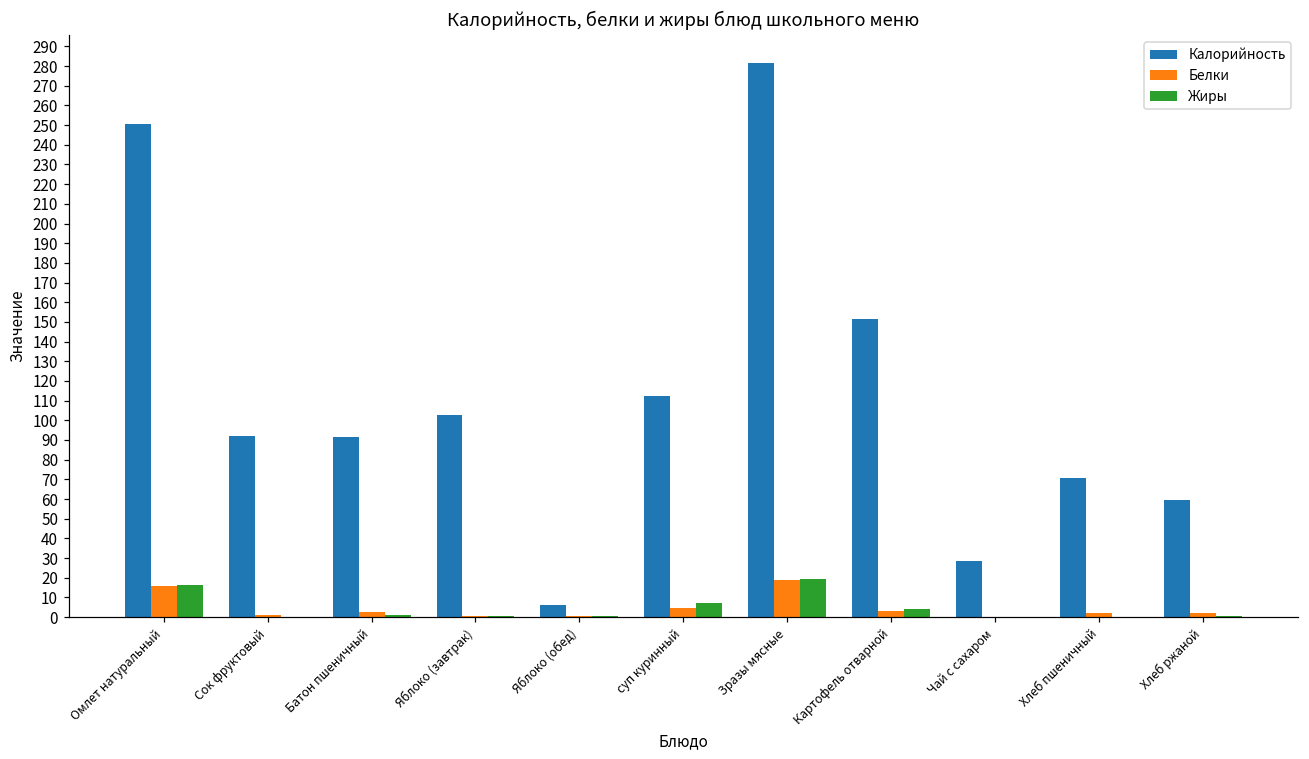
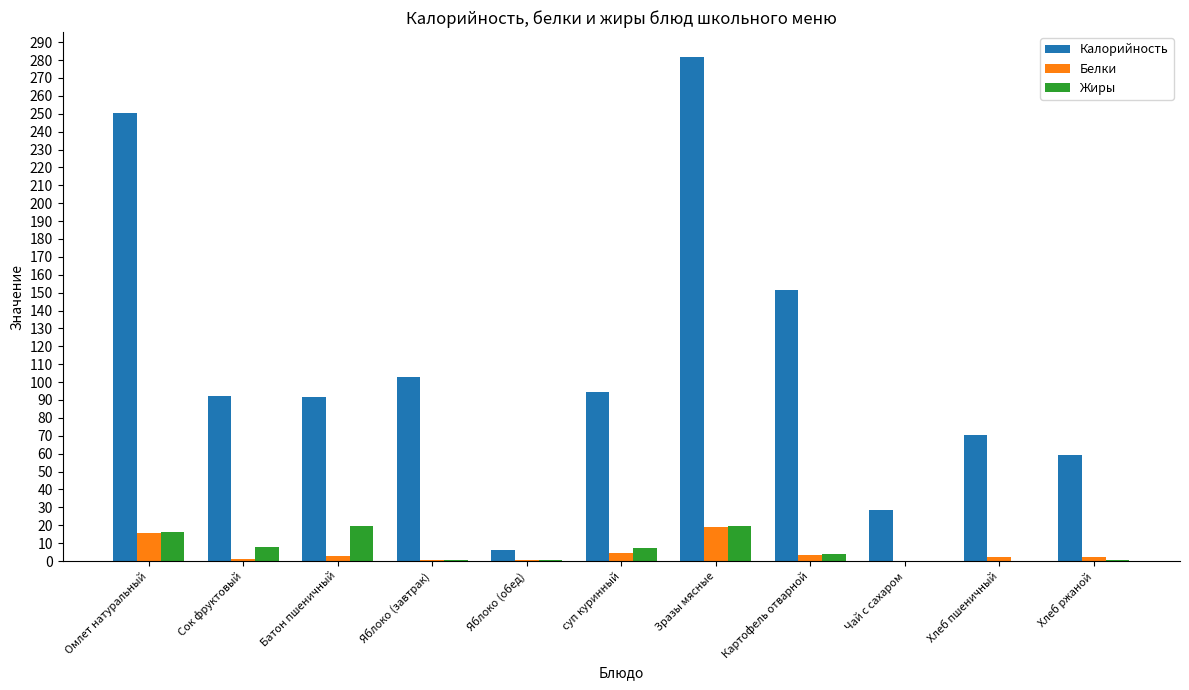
Жиры, Сок фруктовый: 0 -> 8
Жиры, Батон пшеничный: 1 -> 20
Калорийность, суп куринный: 113 -> 94
